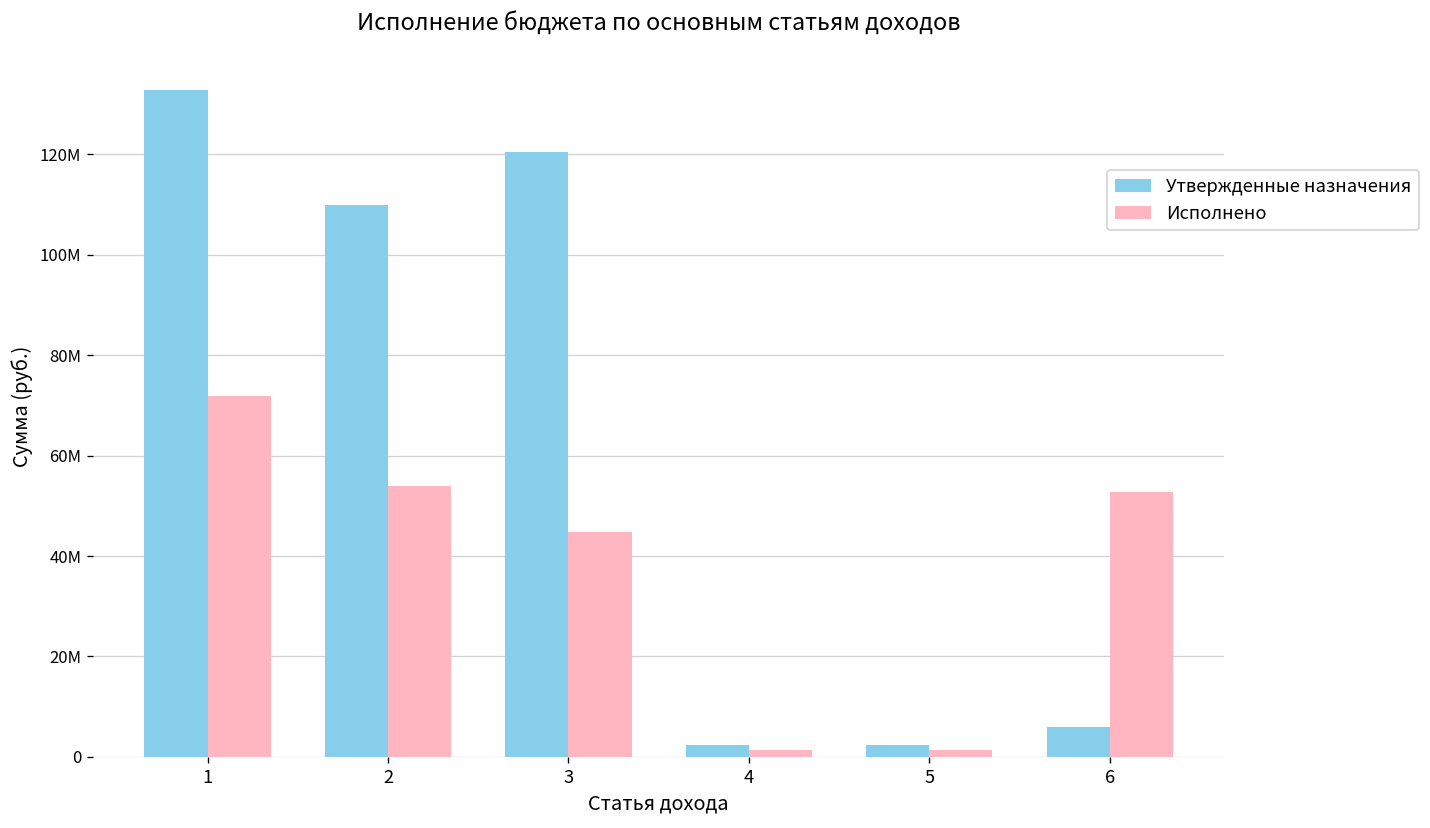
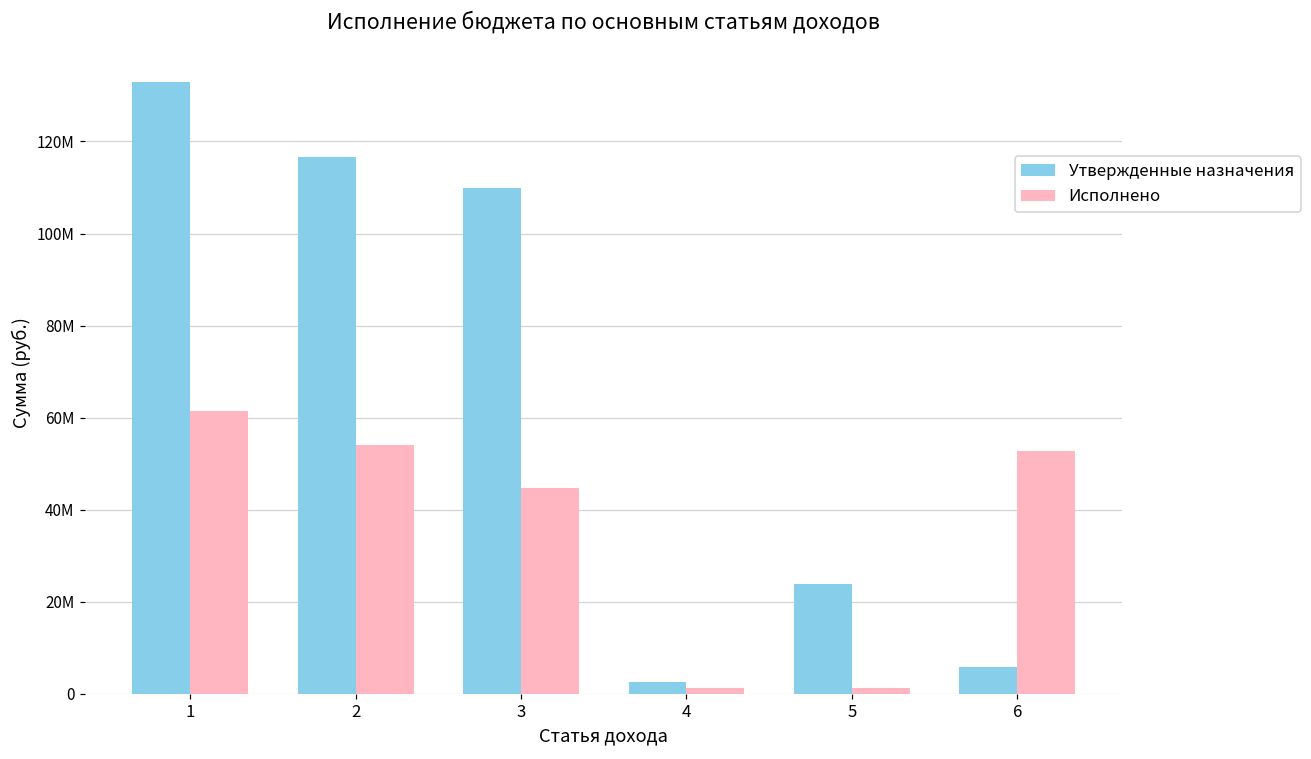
Исполнено, 1: 72000000 -> 61000000
Утвержденные назначения, 2: 110000000 -> 117000000
Утвержденные назначения, 3: 120000000 -> 110000000
Утвержденные назначения, 5: 2000000 -> 24000000
